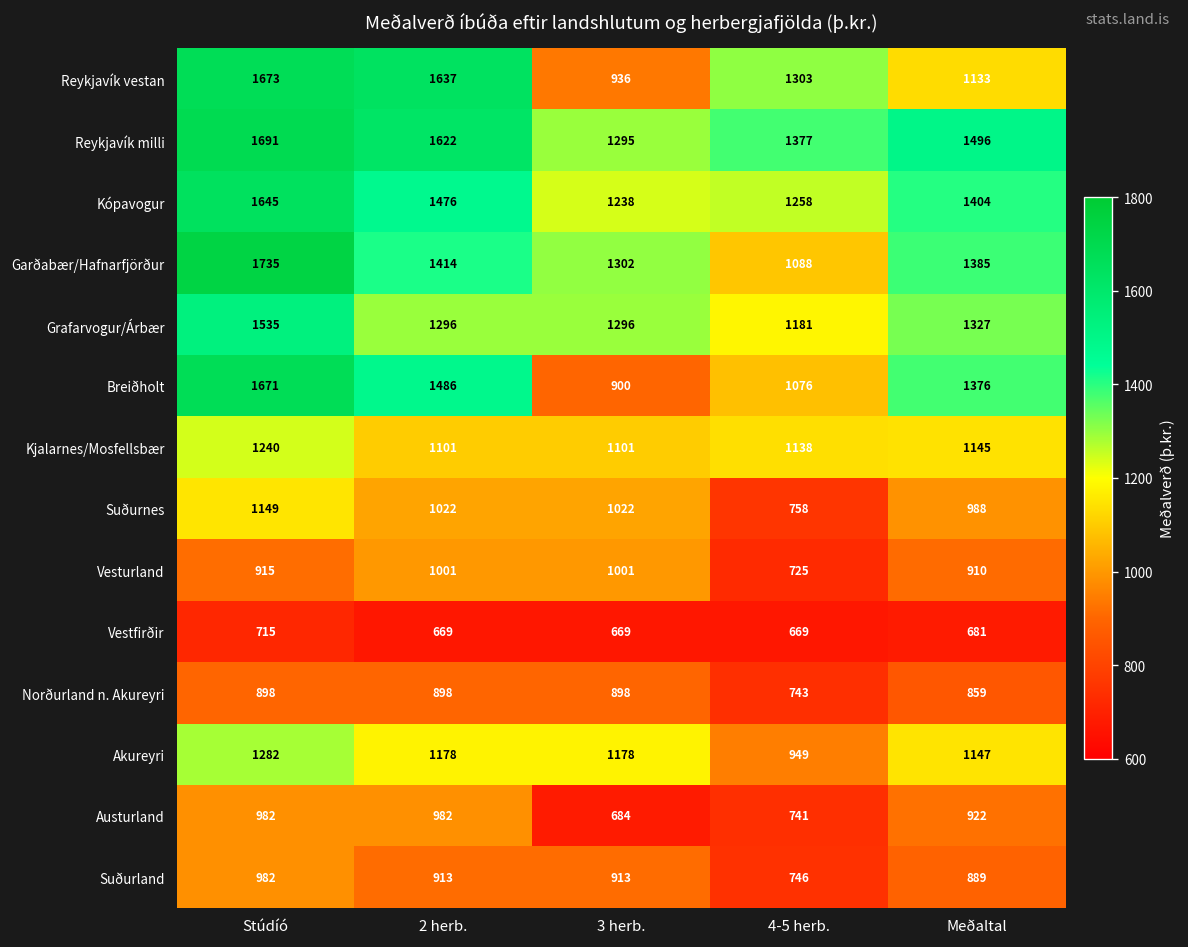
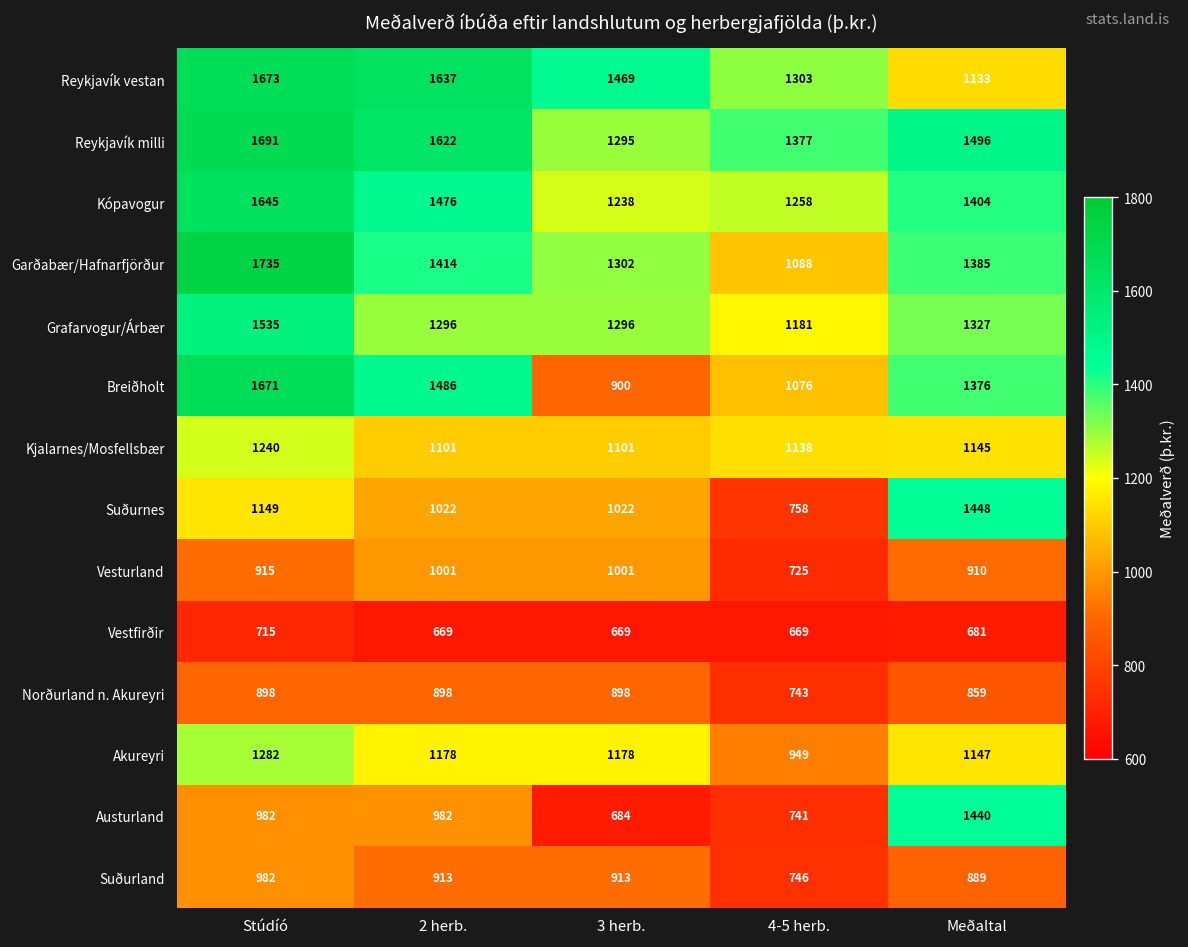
Reykjavík vestan, 3 herb.: 936 -> 1469
Suðurnes, Meðaltal: 988 -> 1448
Austurland, Meðaltal: 922 -> 1440
